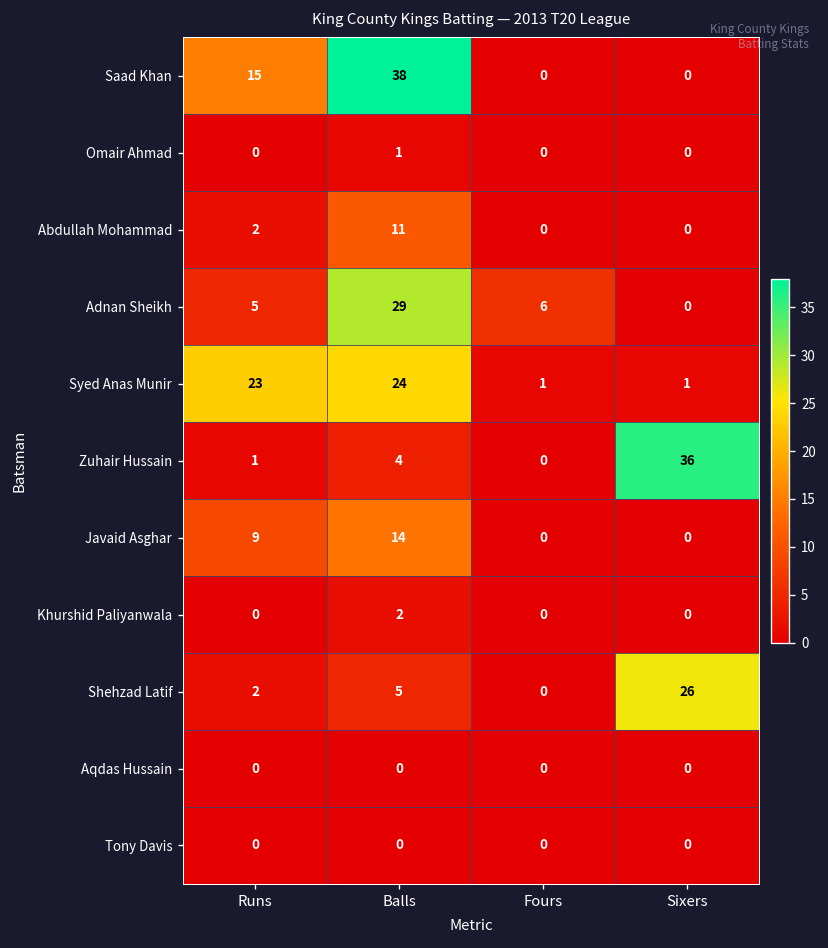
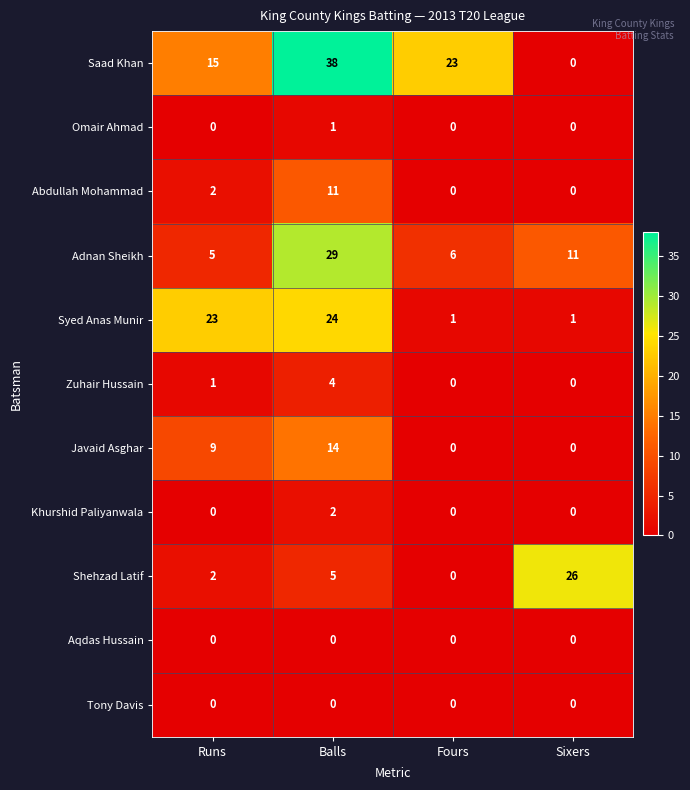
Saad Khan, Fours: 0 -> 23
Adnan Sheikh, Sixers: 0 -> 11
Zuhair Hussain, Sixers: 36 -> 0
